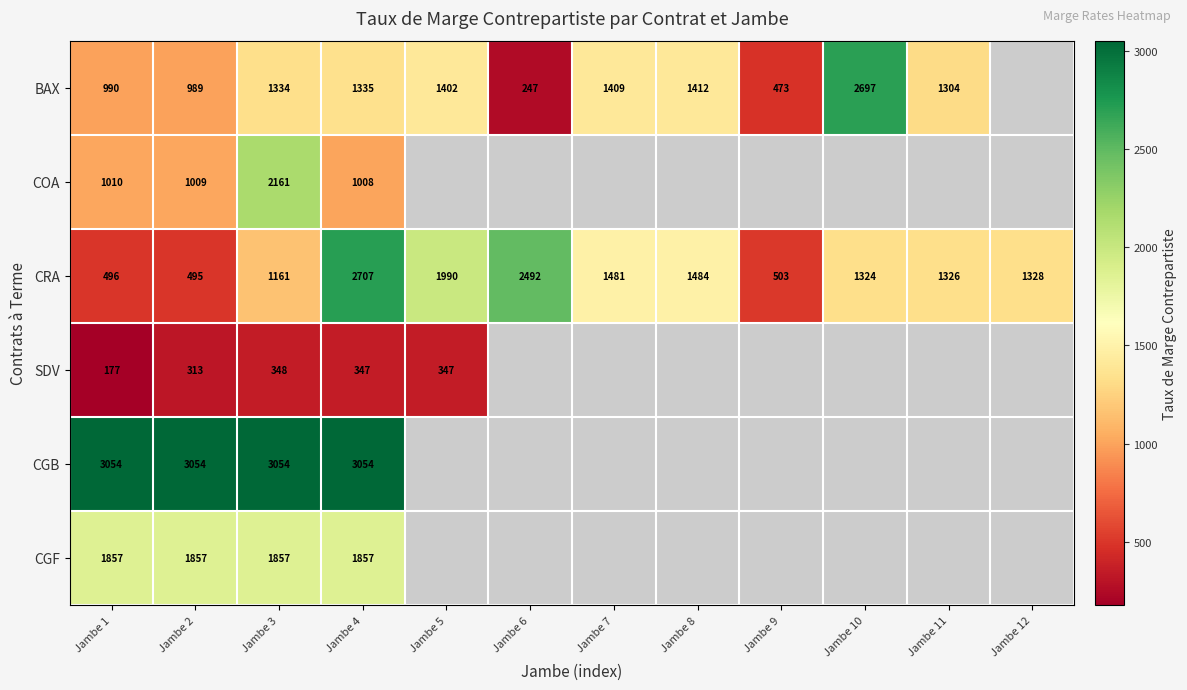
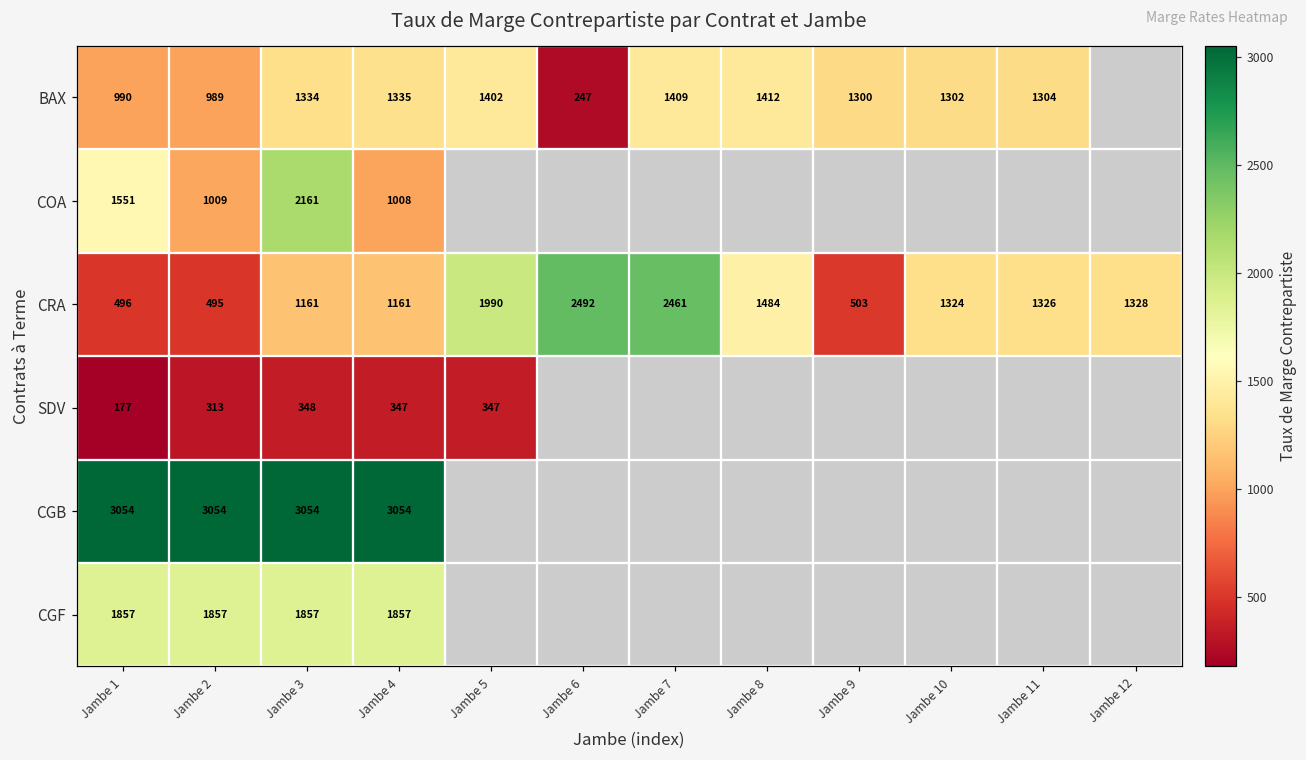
BAX, Jambe 9: 473 -> 1300
BAX, Jambe 10: 2697 -> 1302
COA, Jambe 1: 1010 -> 1551
CRA, Jambe 4: 2707 -> 1161
CRA, Jambe 7: 1481 -> 2461
